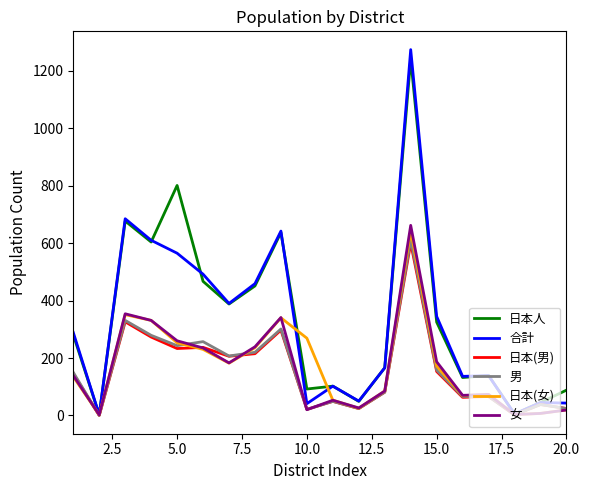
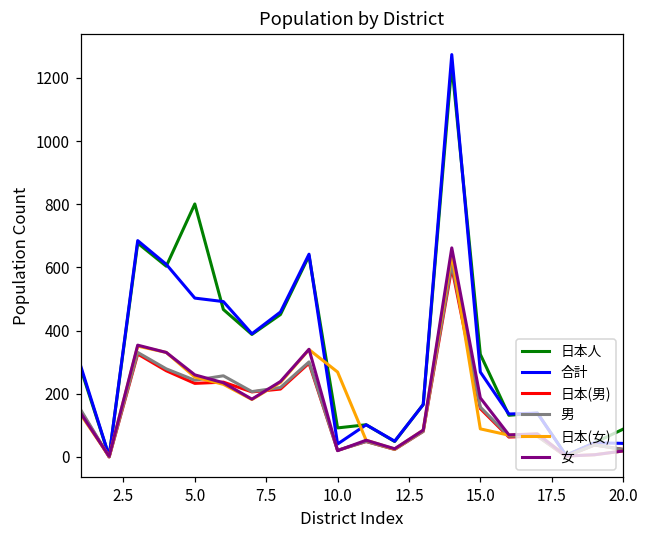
合計, 5.0: 570 -> 500
合計, 15.0: 350 -> 270
日本(女), 15.0: 170 -> 90
